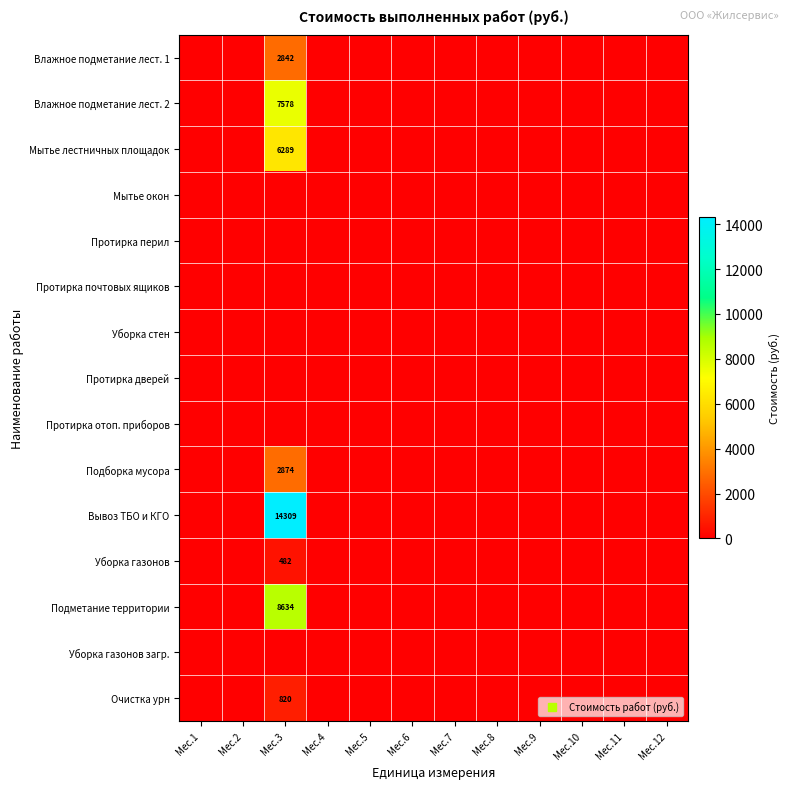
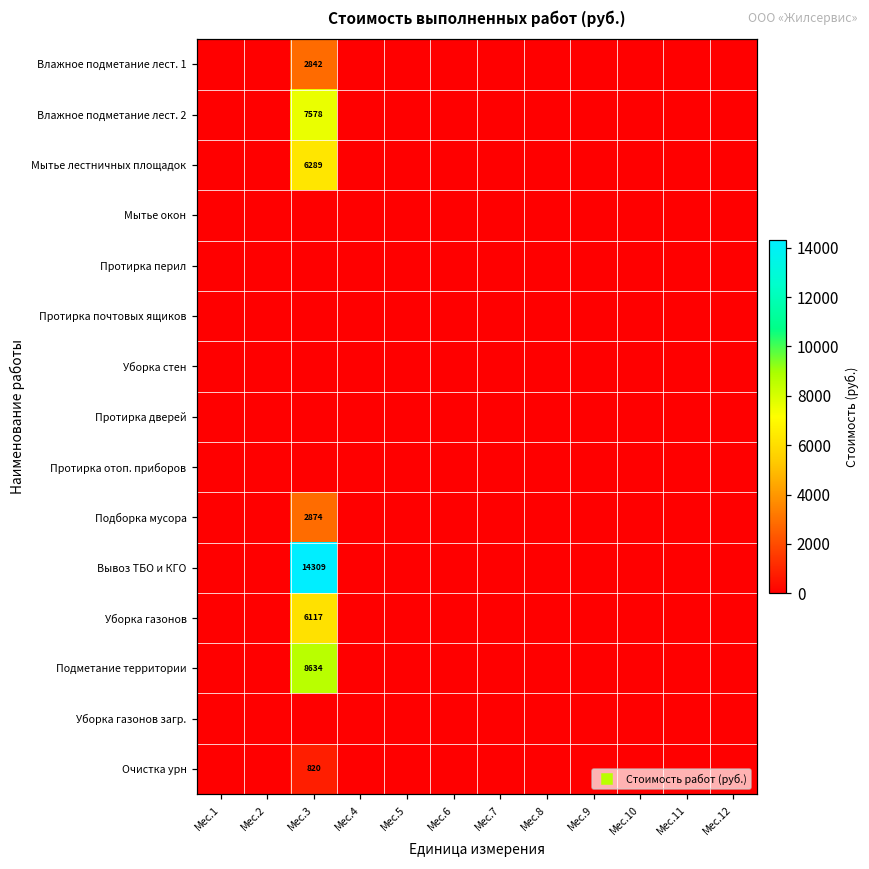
Уборка газонов, Мес.3: 482 -> 6117
